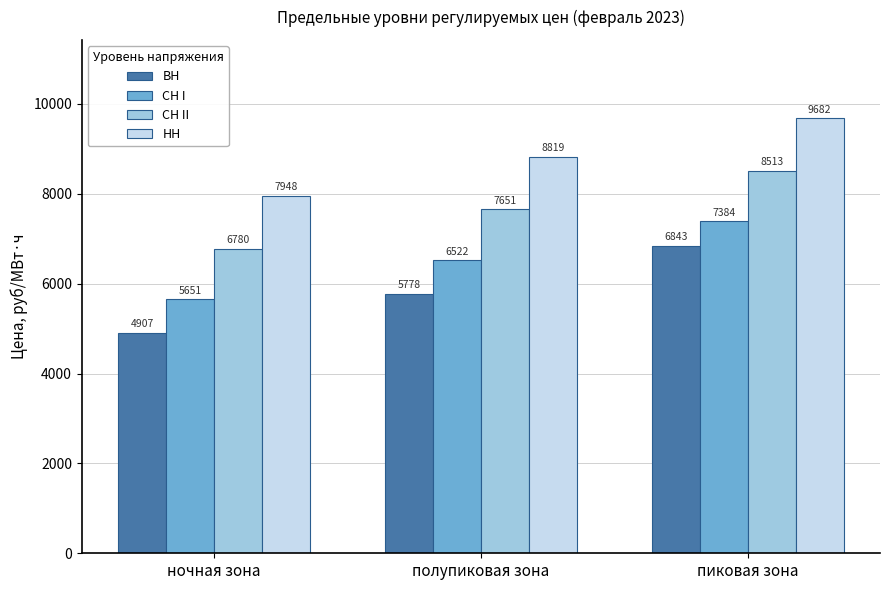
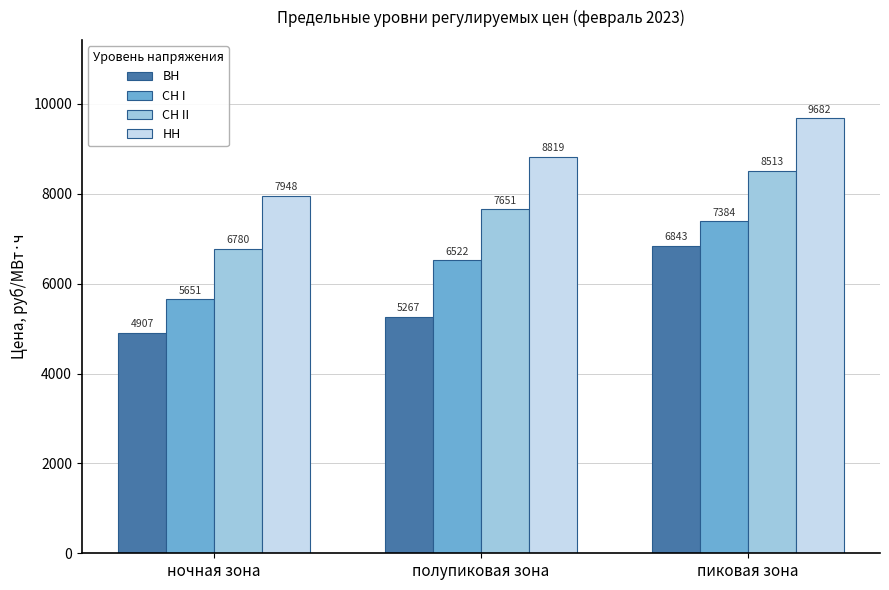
ВН, полупиковая зона: 5778 -> 5267
